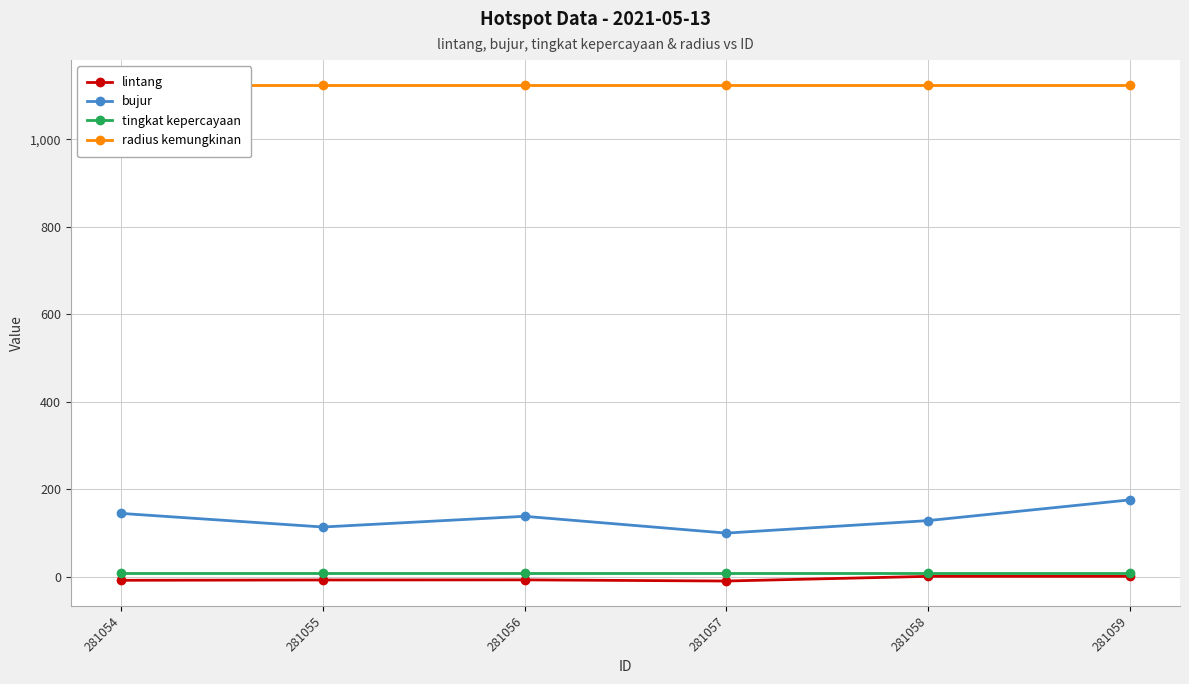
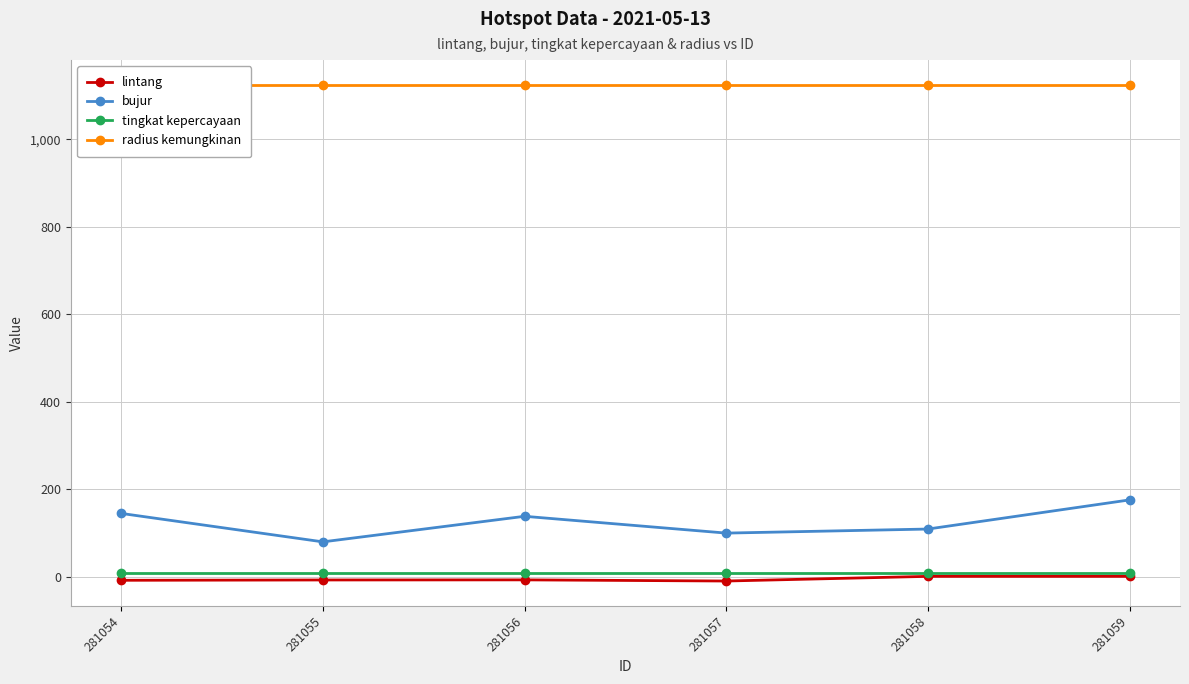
bujur, 281055: 110 -> 80
bujur, 281058: 130 -> 110
